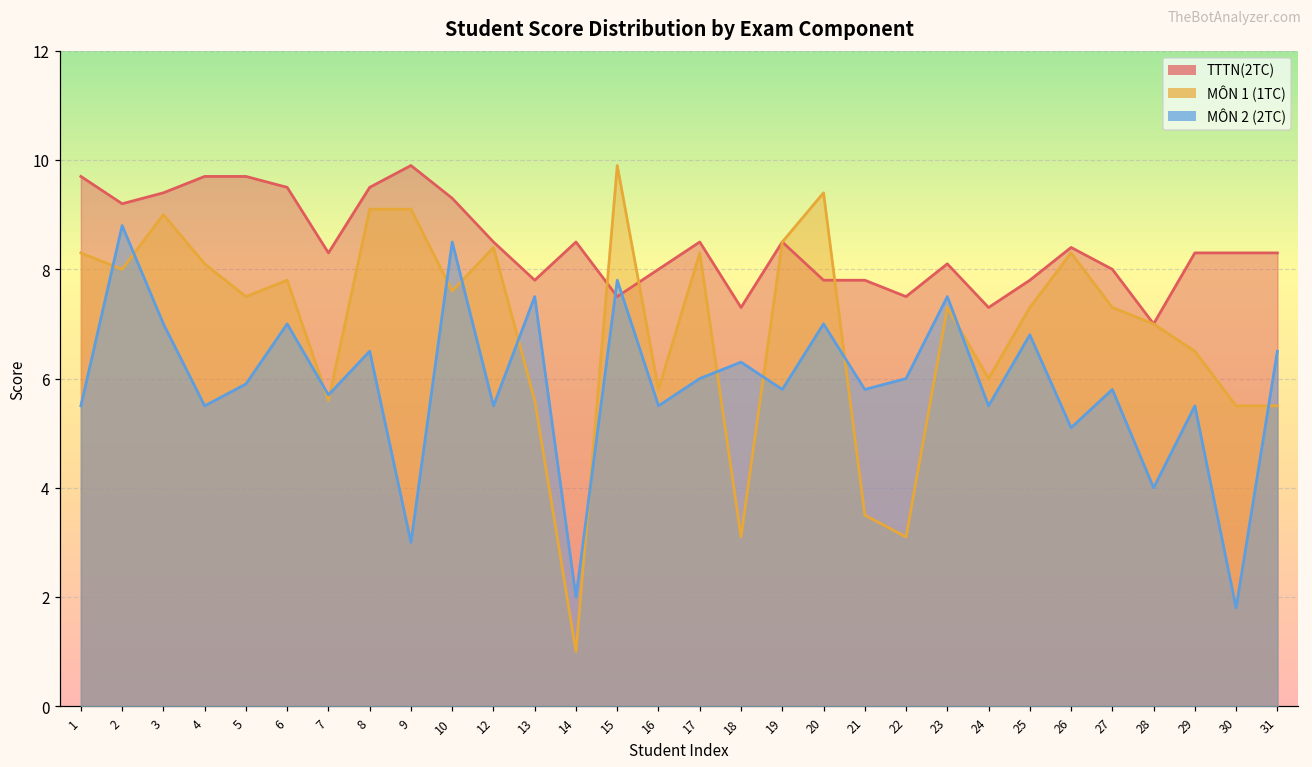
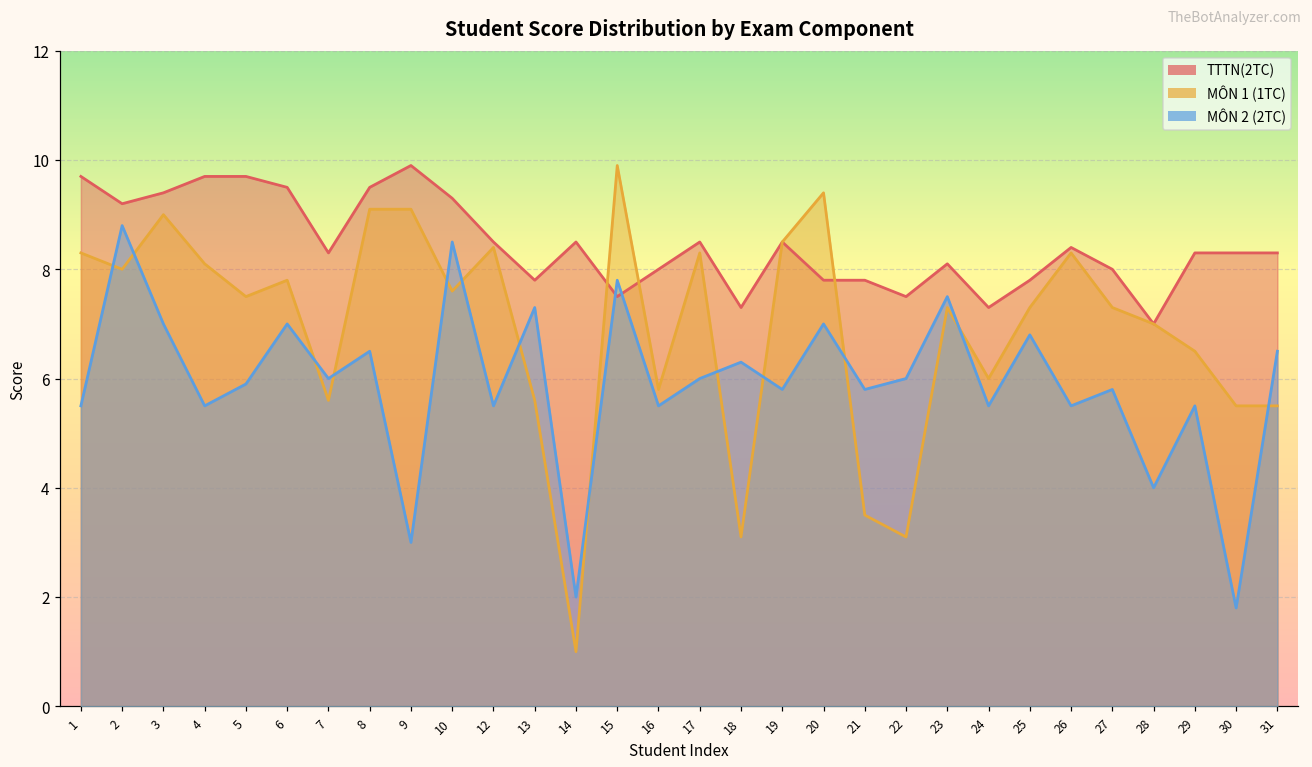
MÔN 2 (2TC), 7: 5.7 -> 6.0
MÔN 2 (2TC), 13: 7.5 -> 7.3
MÔN 2 (2TC), 26: 5.1 -> 5.5
